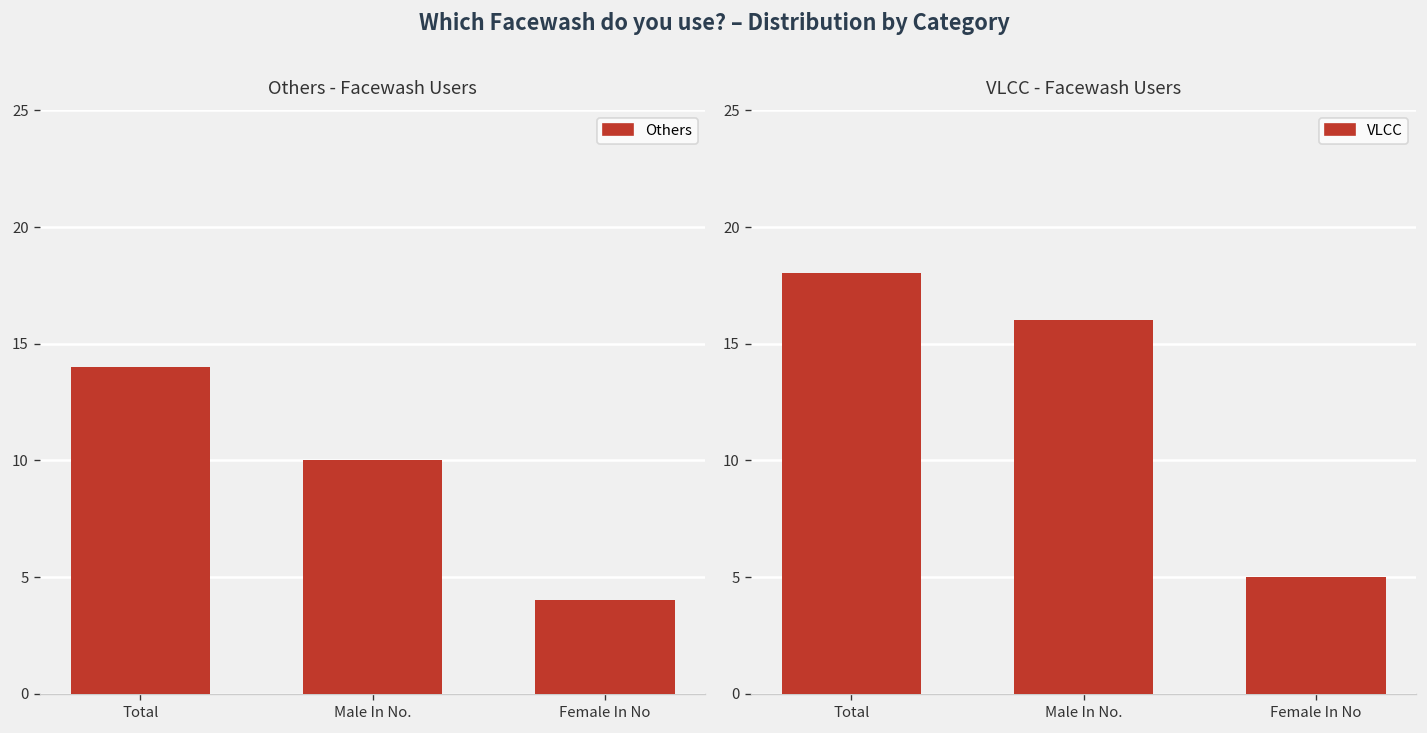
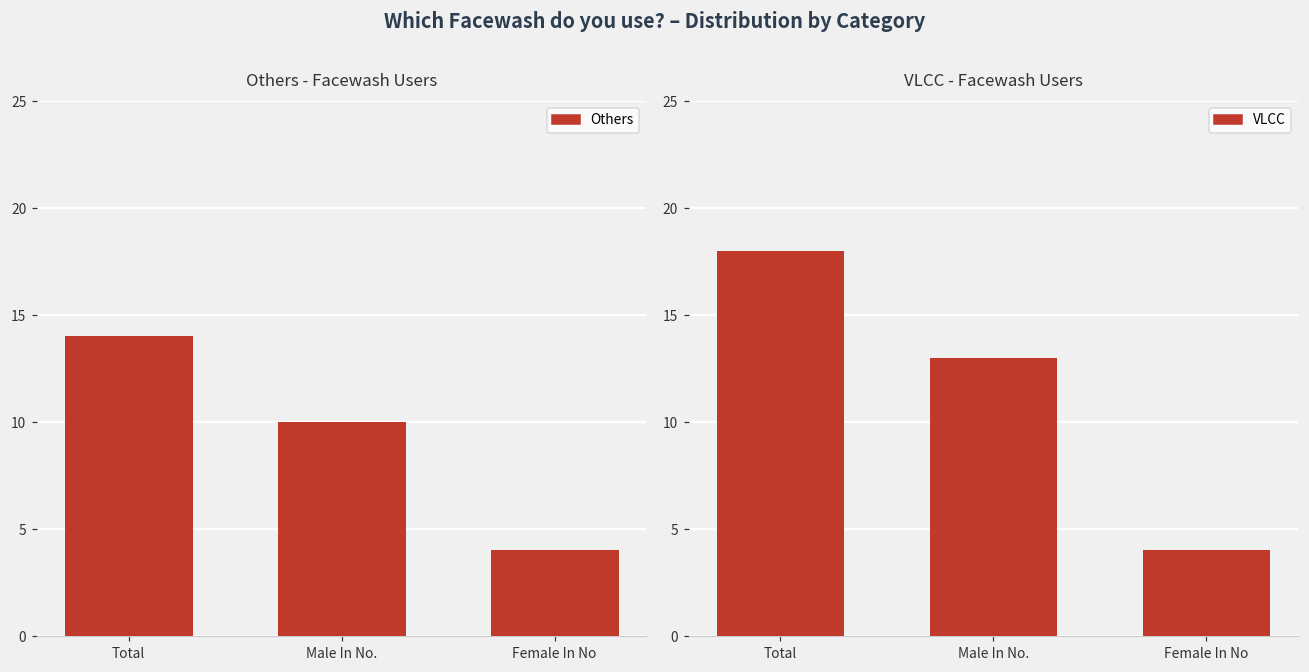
VLCC - Facewash Users, Male In No.: 16 -> 13
VLCC - Facewash Users, Female In No: 5 -> 4
